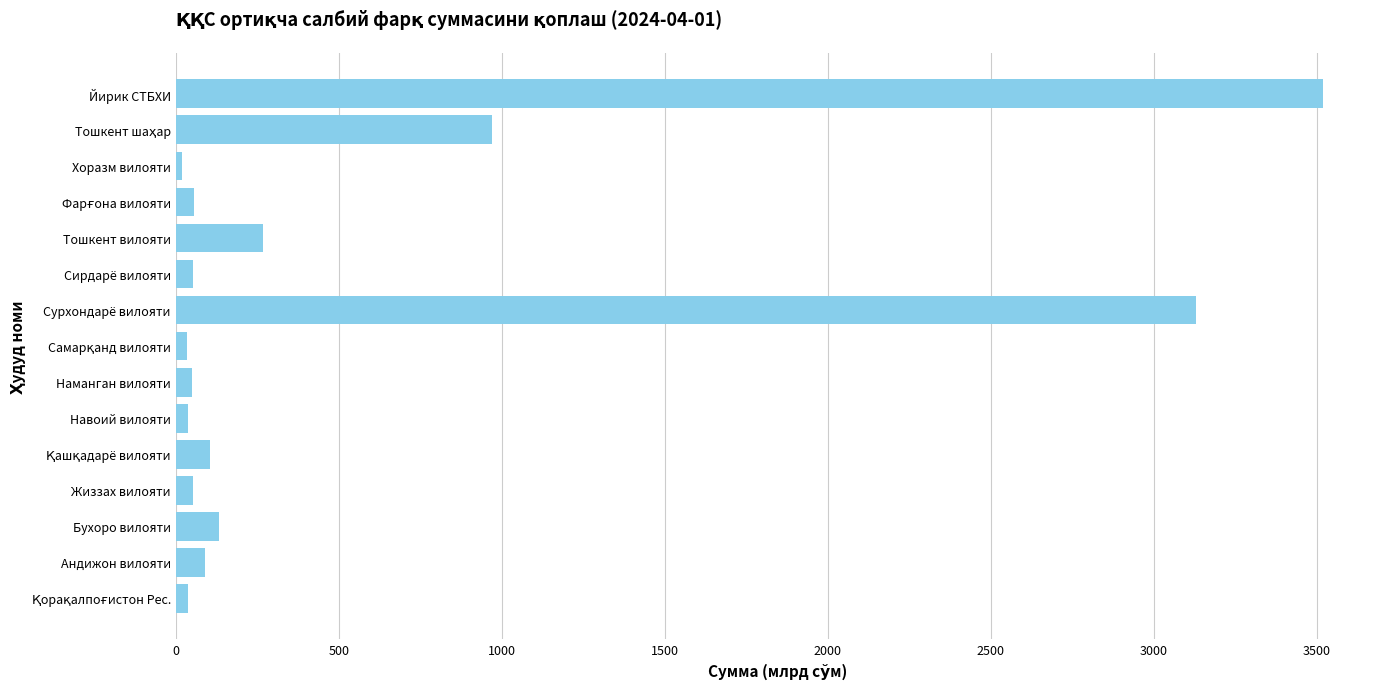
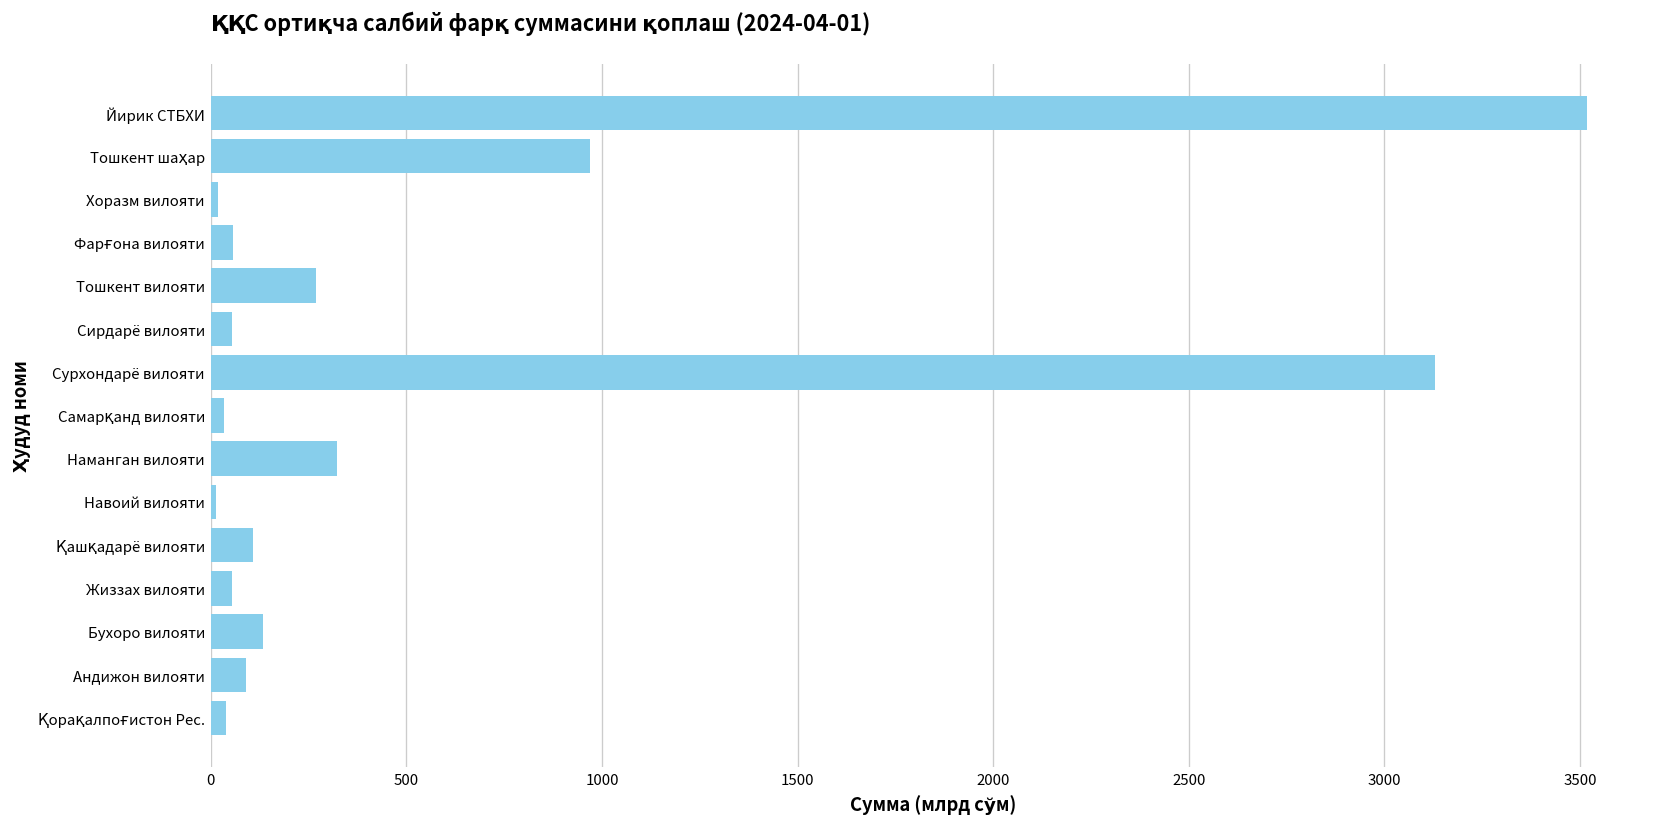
Наманган вилояти: 50 -> 320
Навоий вилояти: 40 -> 10
